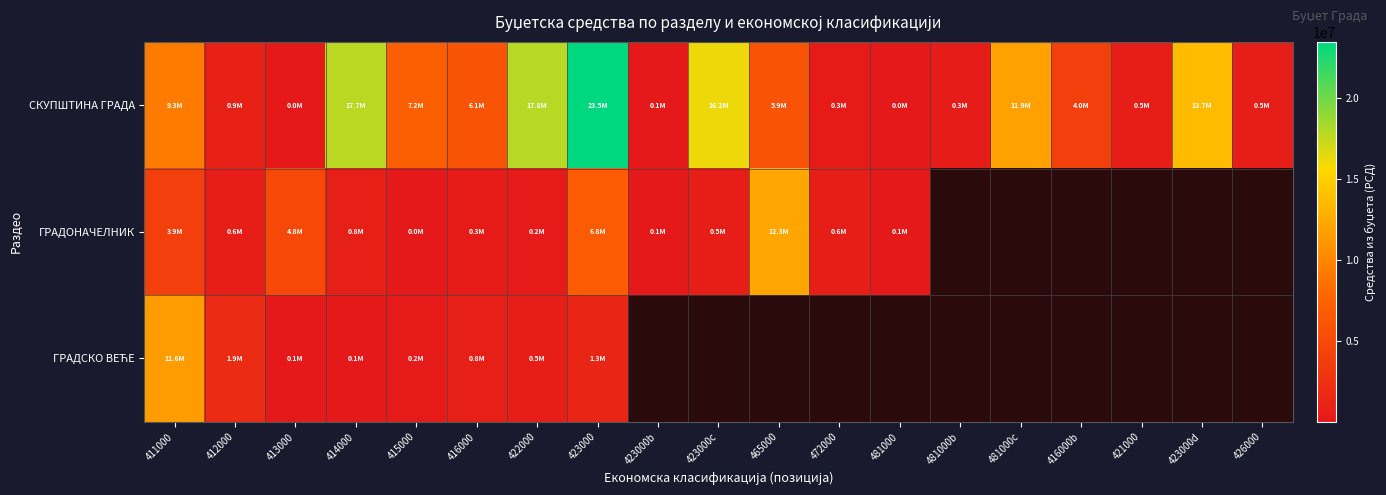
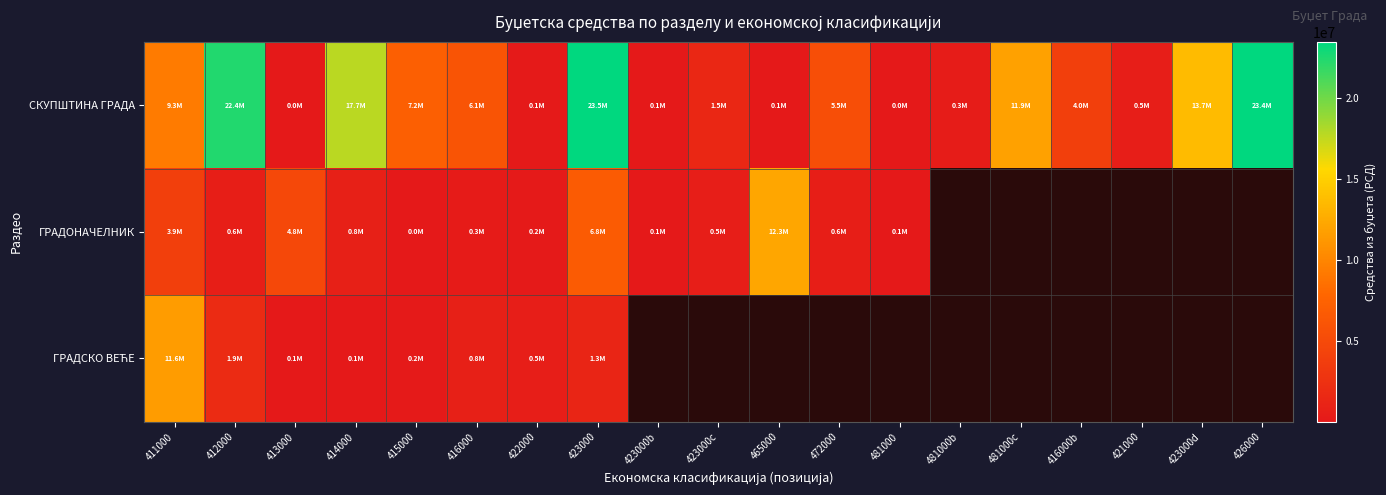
СКУПШТИНА ГРАДА, 412000: 0.9M -> 22.4M
СКУПШТИНА ГРАДА, 422000: 17.8M -> 0.1M
СКУПШТИНА ГРАДА, 423000c: 16.2M -> 1.5M
СКУПШТИНА ГРАДА, 465000: 5.9M -> 0.1M
СКУПШТИНА ГРАДА, 472000: 0.3M -> 5.5M
СКУПШТИНА ГРАДА, 426000: 0.5M -> 23.4M
